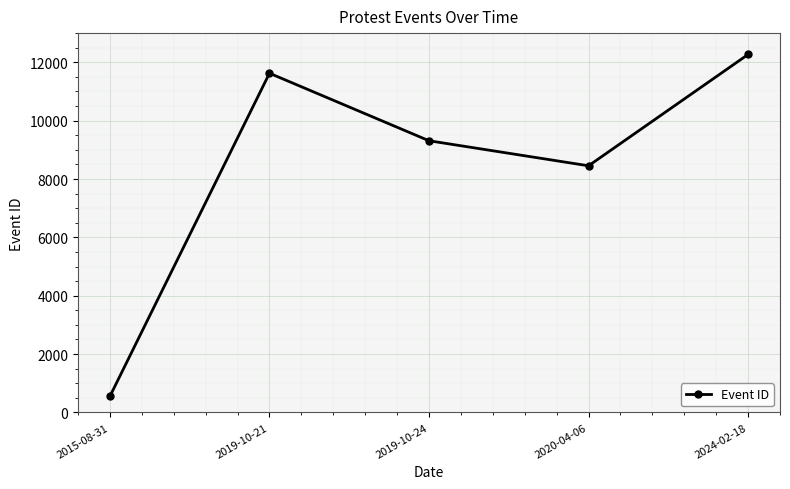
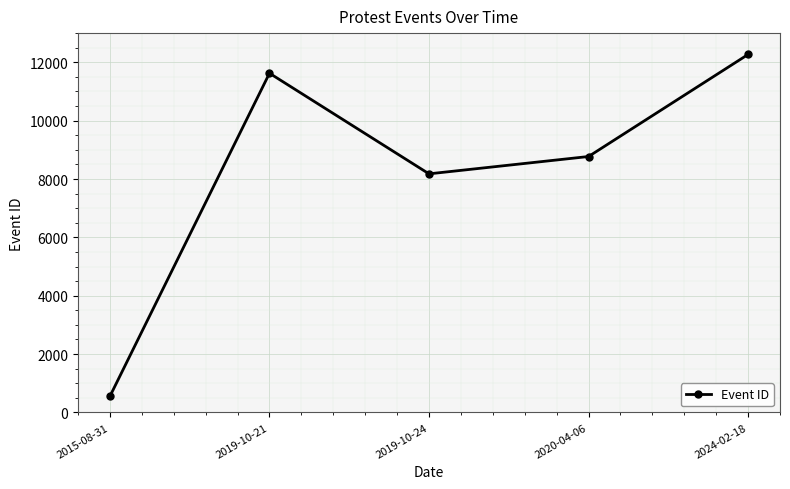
2019-10-24: 9300 -> 8200
2020-04-06: 8500 -> 8800
